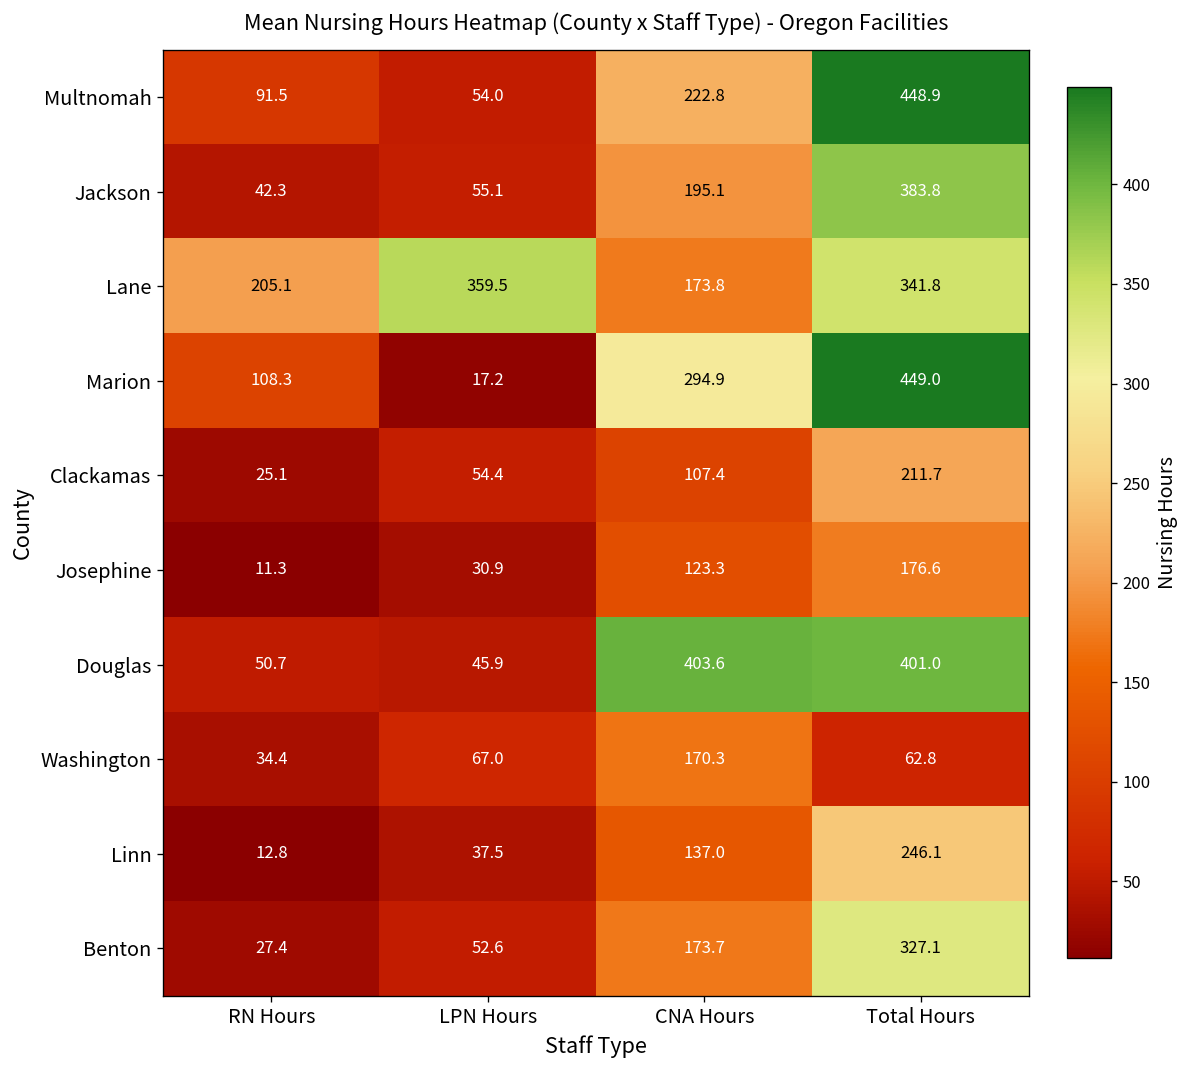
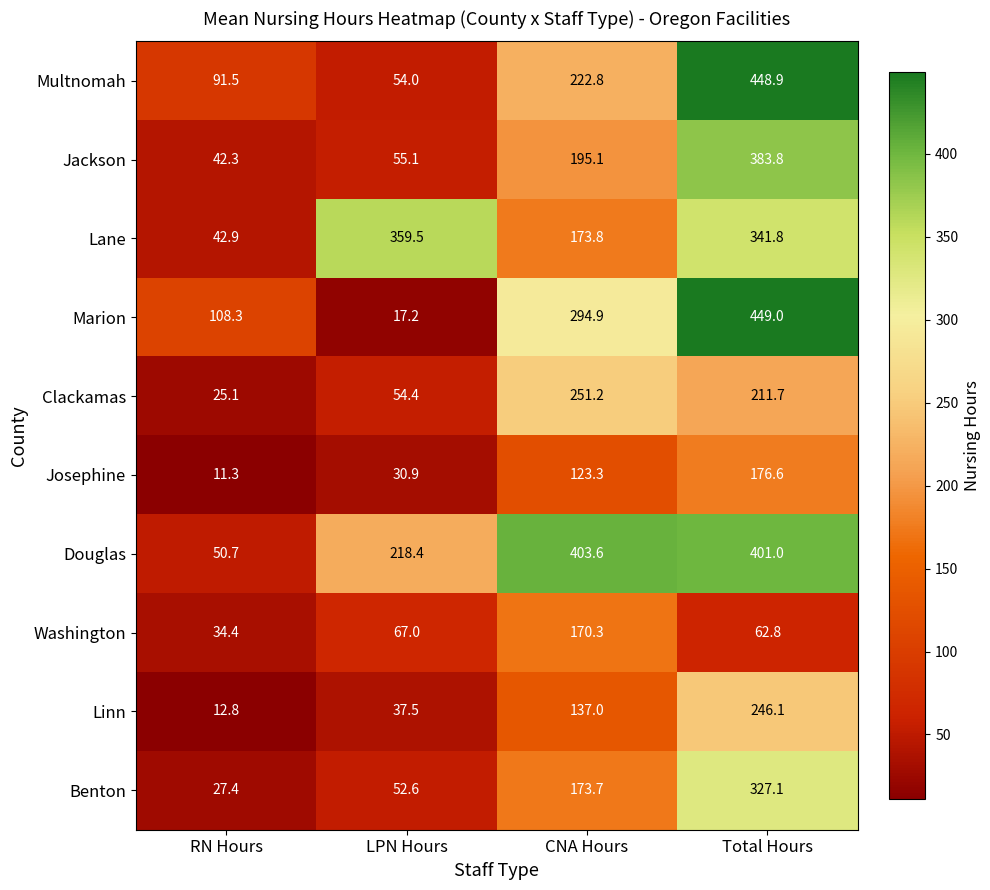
Lane, RN Hours: 205.1 -> 42.9
Clackamas, CNA Hours: 107.4 -> 251.2
Douglas, LPN Hours: 45.9 -> 218.4
